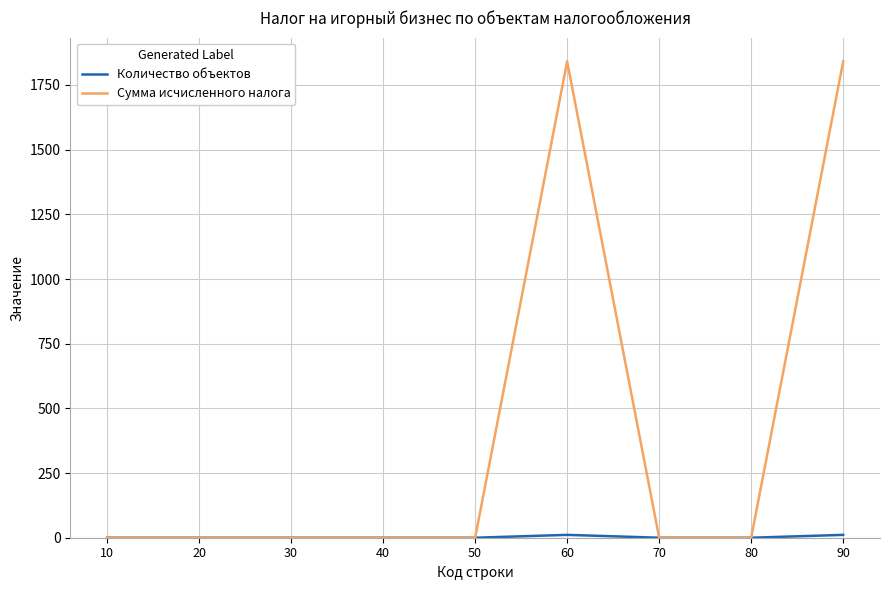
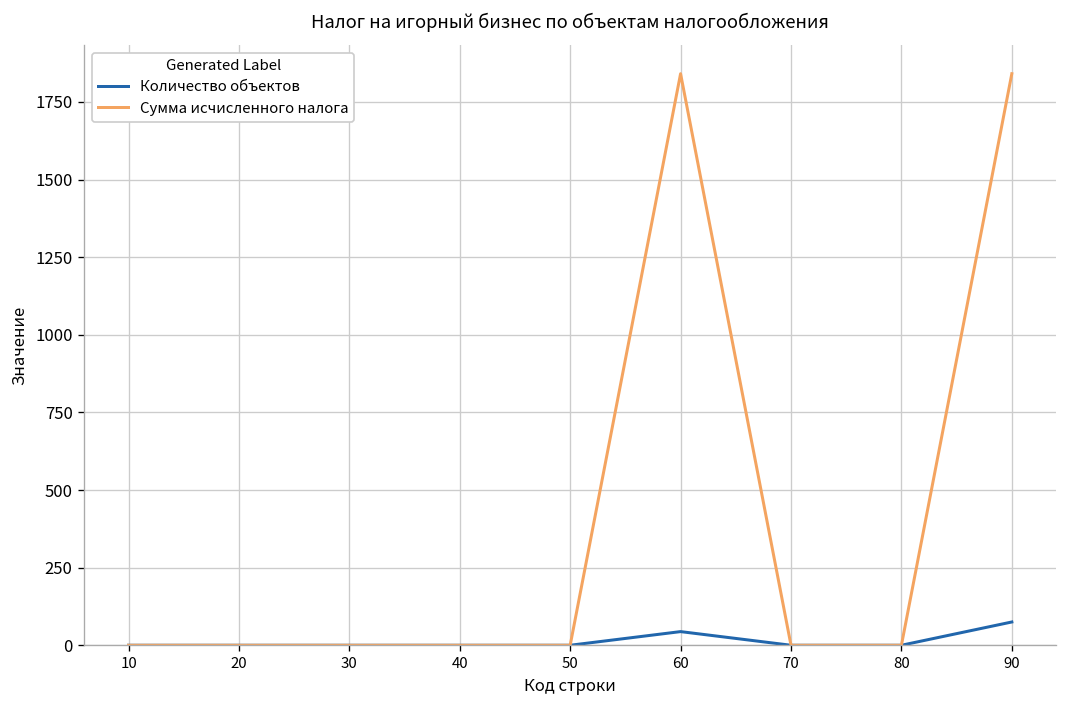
Количество объектов, 60: 10 -> 40
Количество объектов, 90: 10 -> 80
